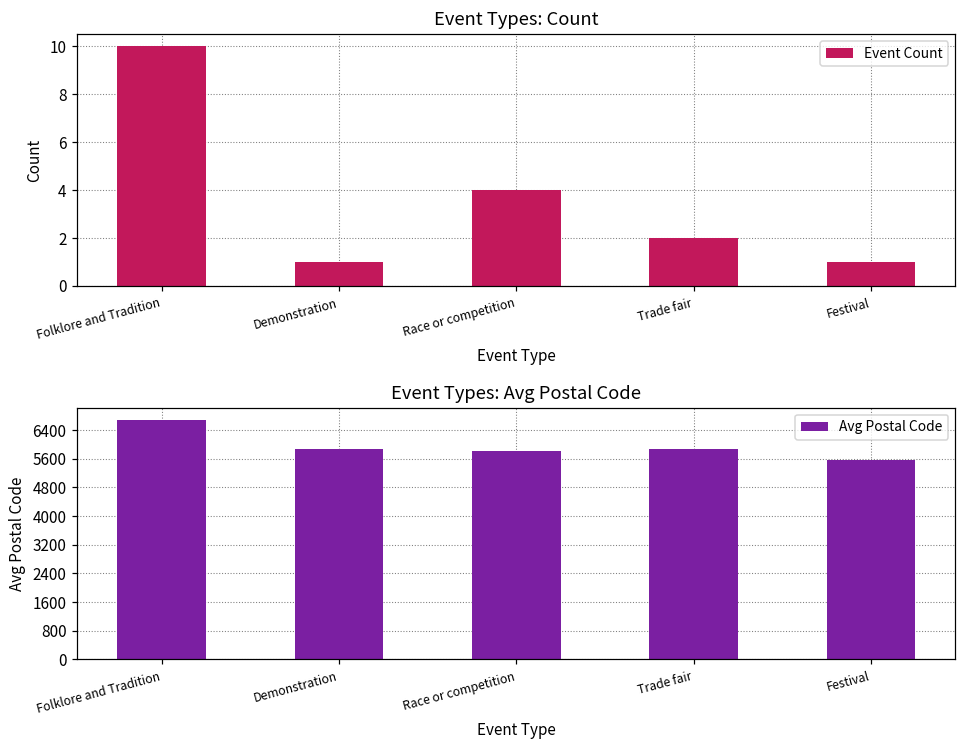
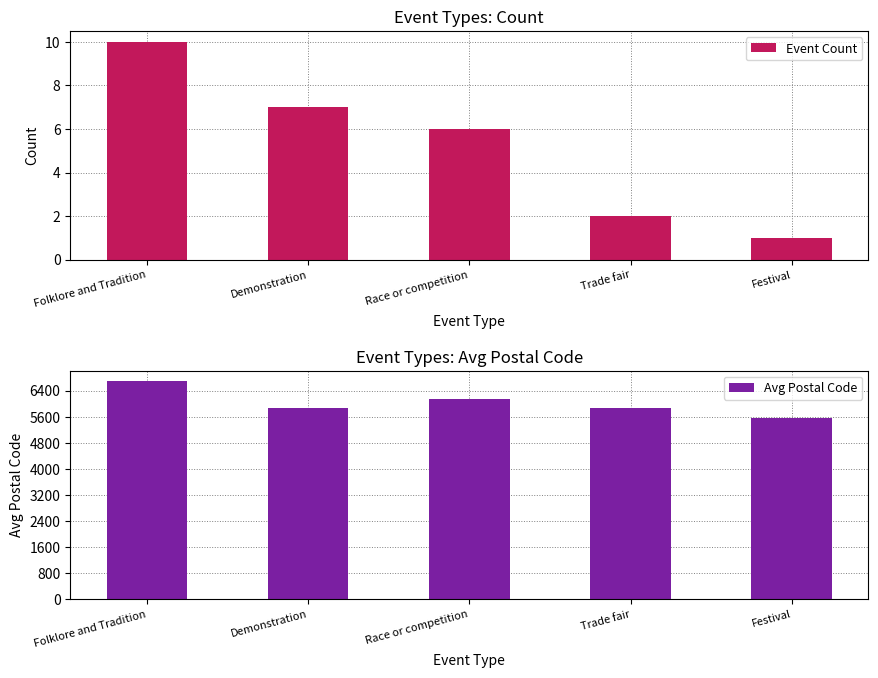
Event Types: Count, Demonstration: 1 -> 7
Event Types: Count, Race or competition: 4 -> 6
Event Types: Avg Postal Code, Race or competition: 5800 -> 6100
